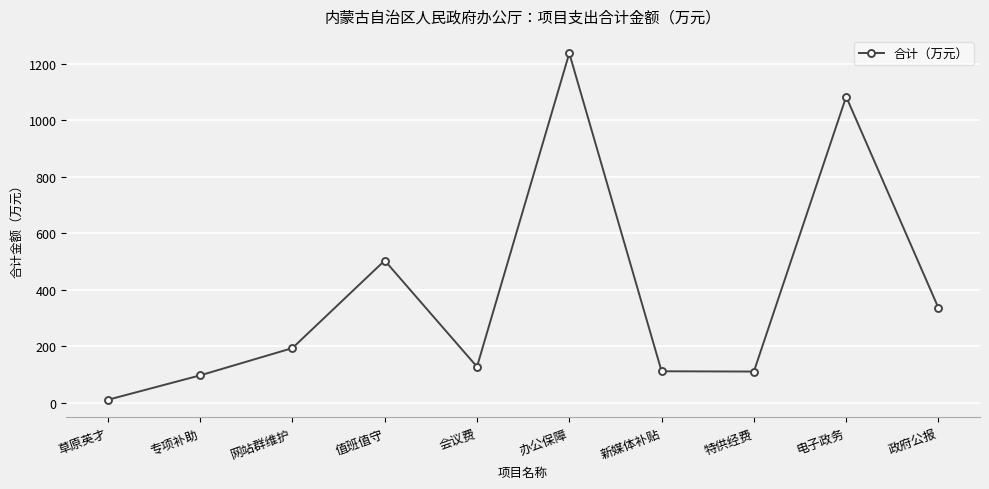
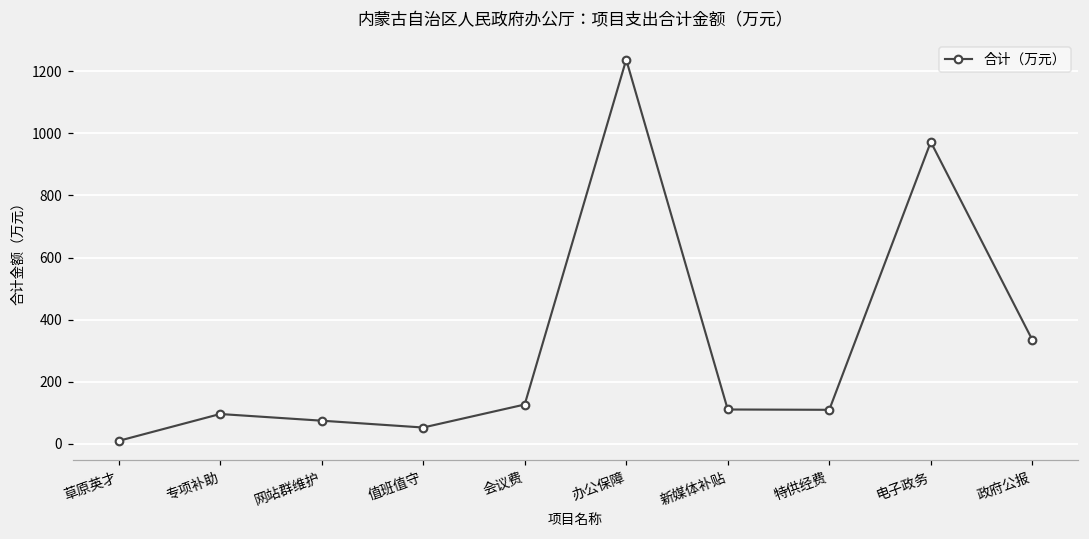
网站群维护: 190 -> 80
值班值守: 500 -> 50
电子政务: 1080 -> 970
